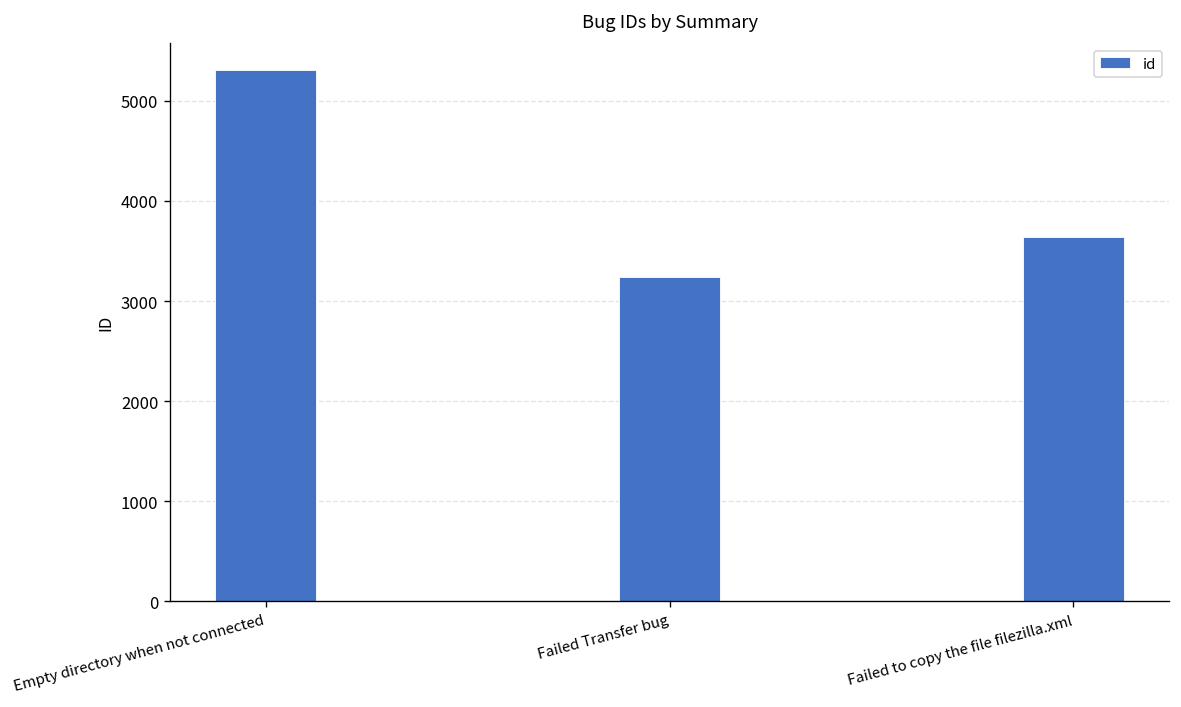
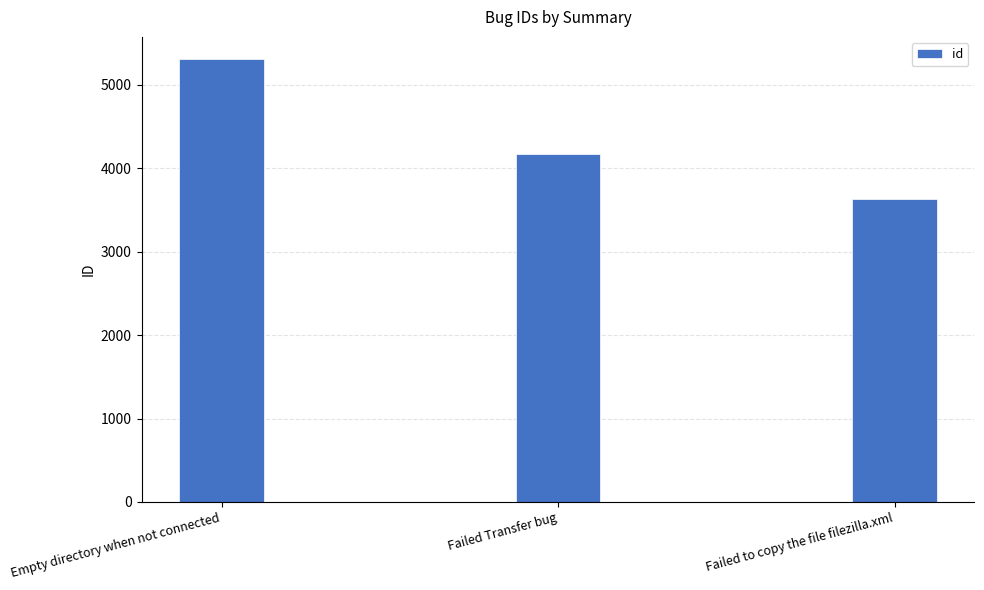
Failed Transfer bug: 3200 -> 4200
